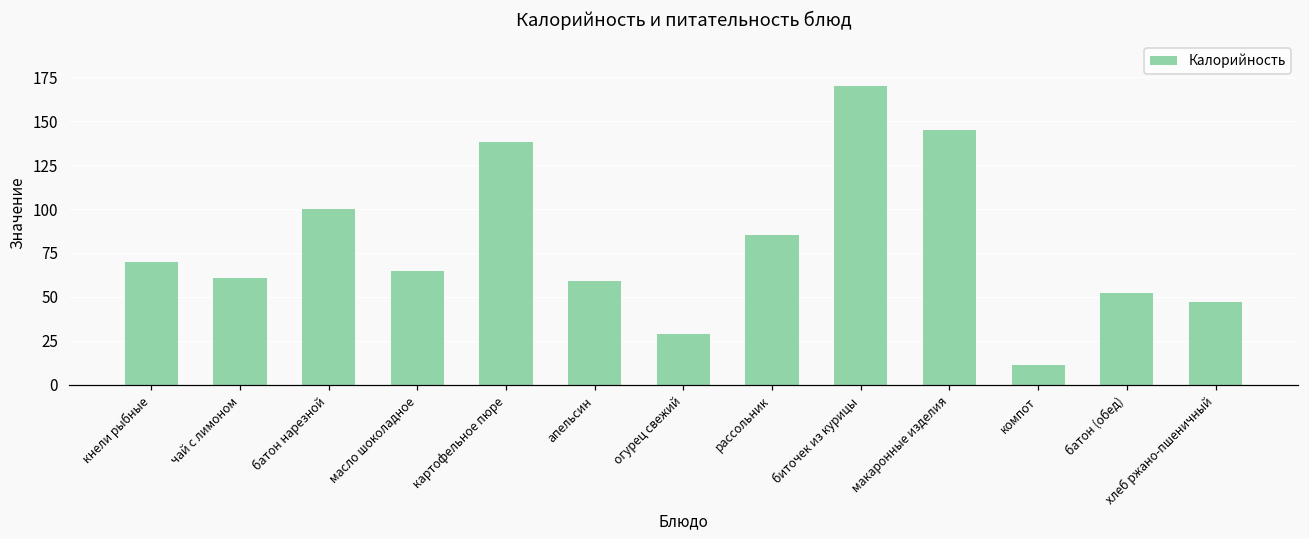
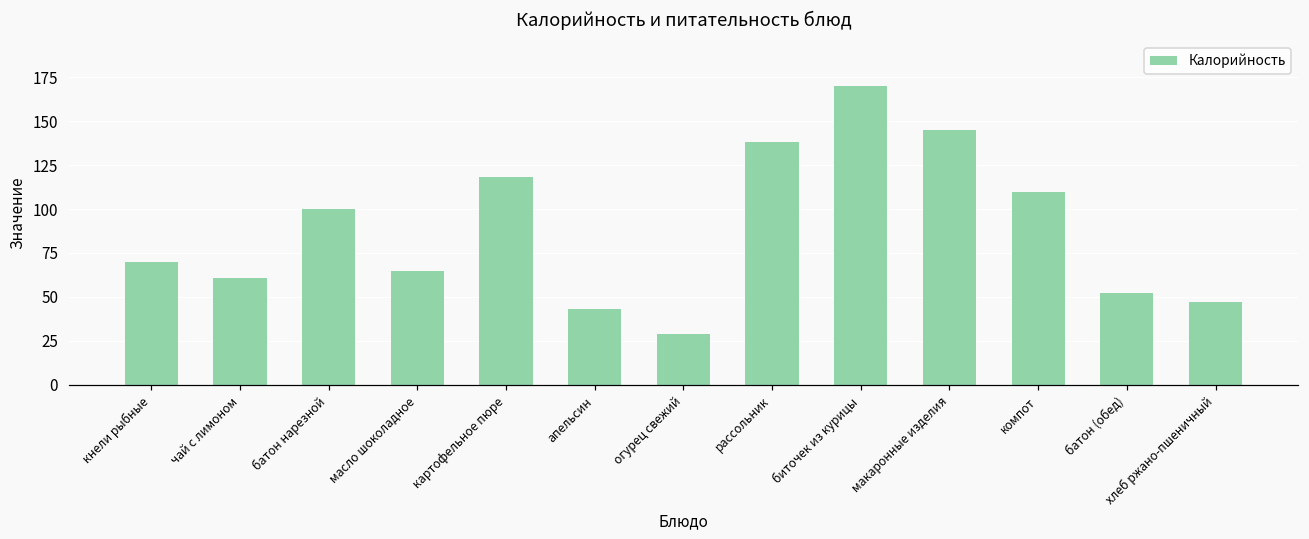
картофельное пюре: 138 -> 118
апельсин: 59 -> 43
рассольник: 85 -> 138
компот: 11 -> 110
